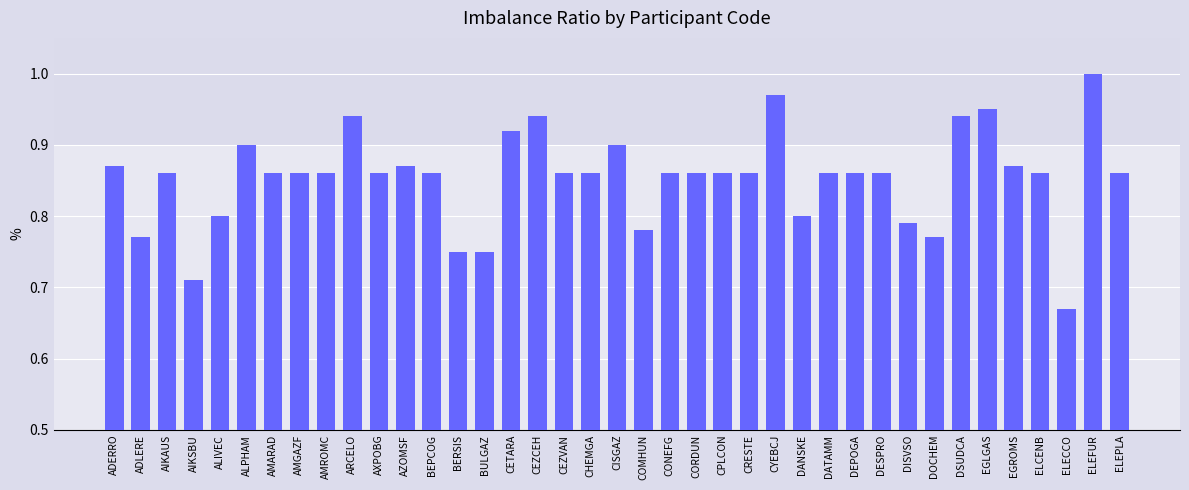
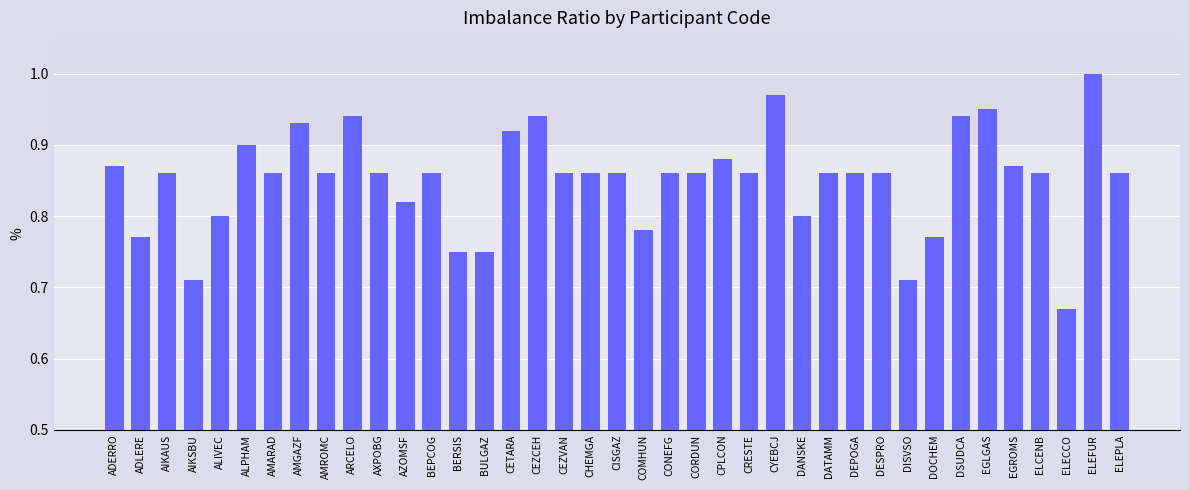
AMGAZF: 0.86 -> 0.93
AZOMSF: 0.87 -> 0.82
CISGAZ: 0.90 -> 0.86
CPLCON: 0.86 -> 0.88
DISVSO: 0.79 -> 0.71
